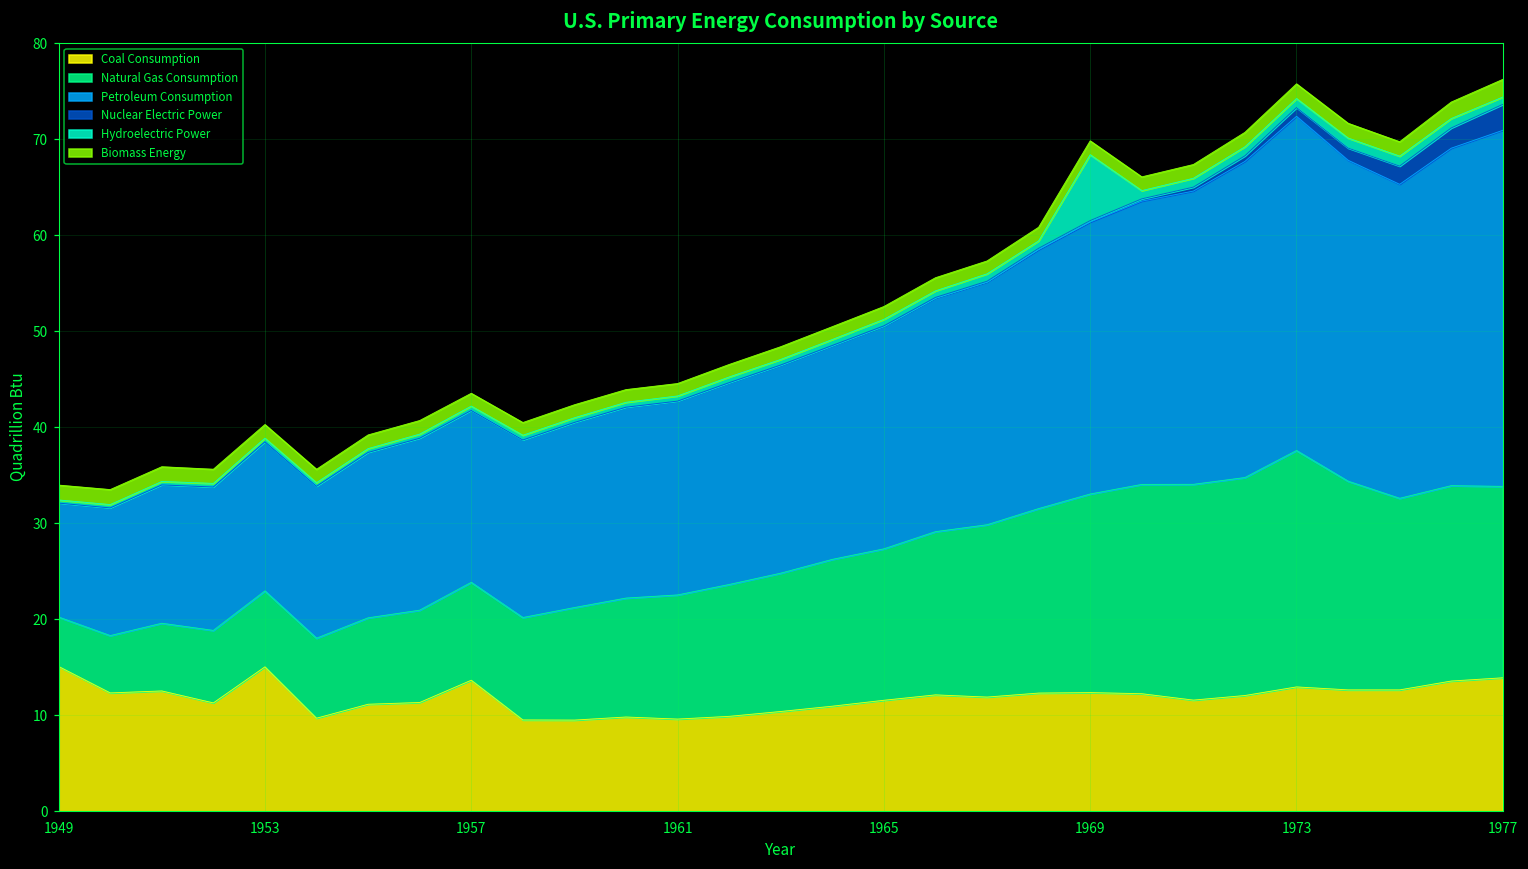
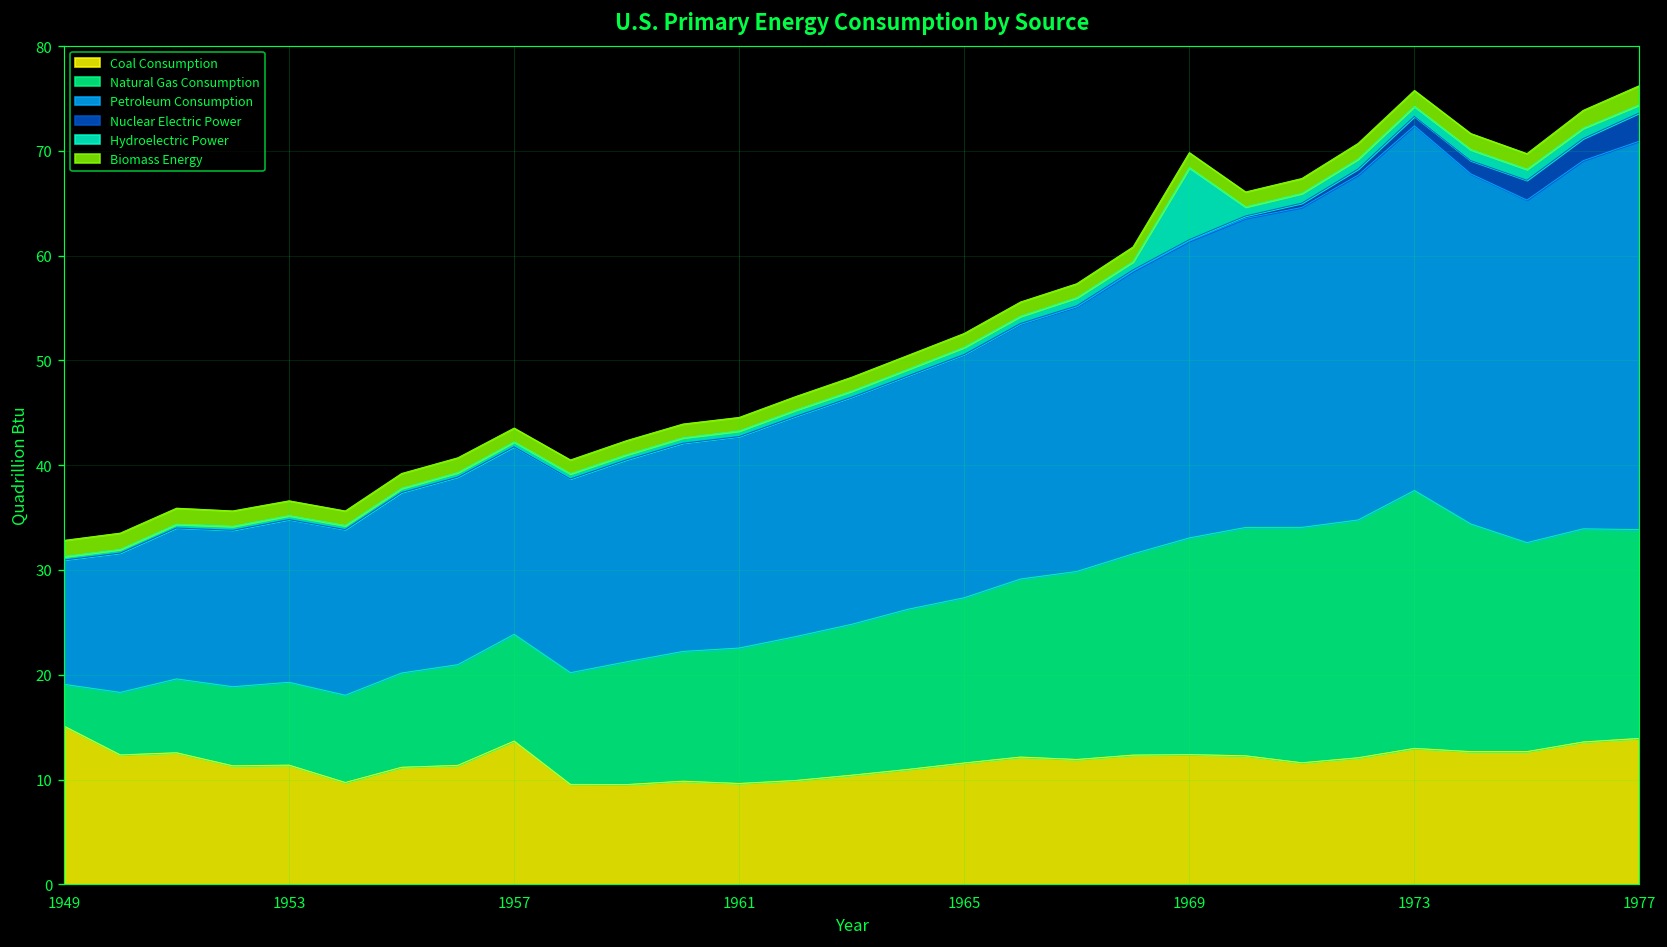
Natural Gas Consumption, 1949: 5 -> 4
Coal Consumption, 1953: 15 -> 11
